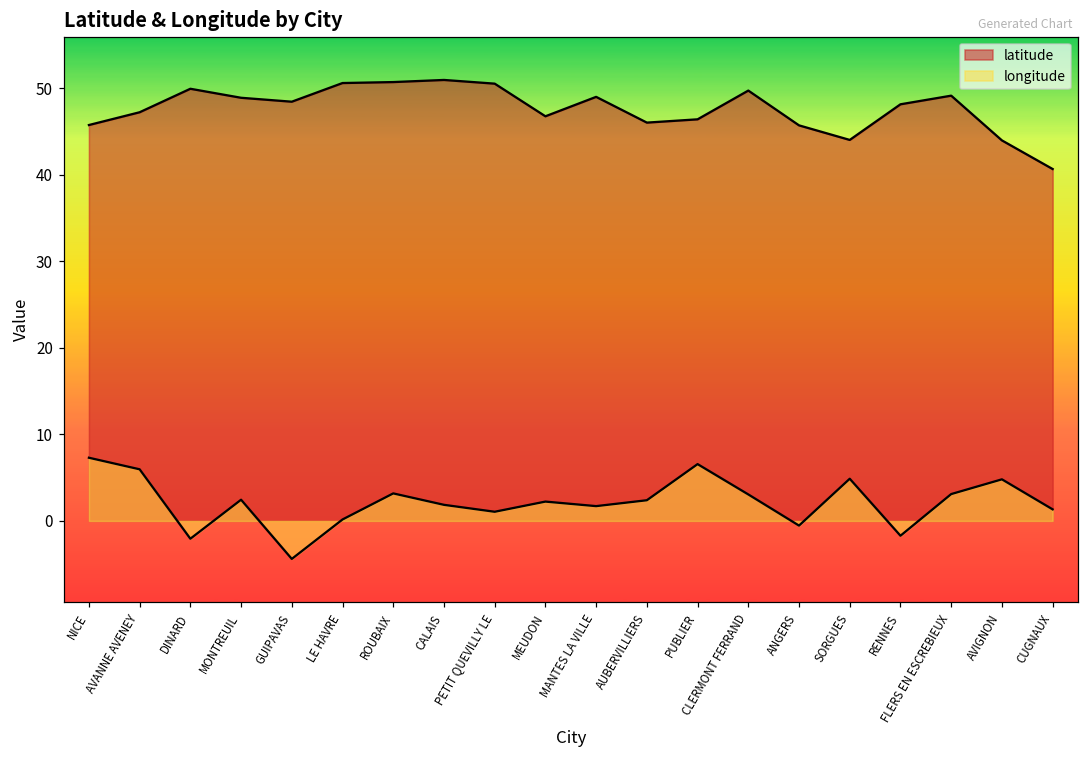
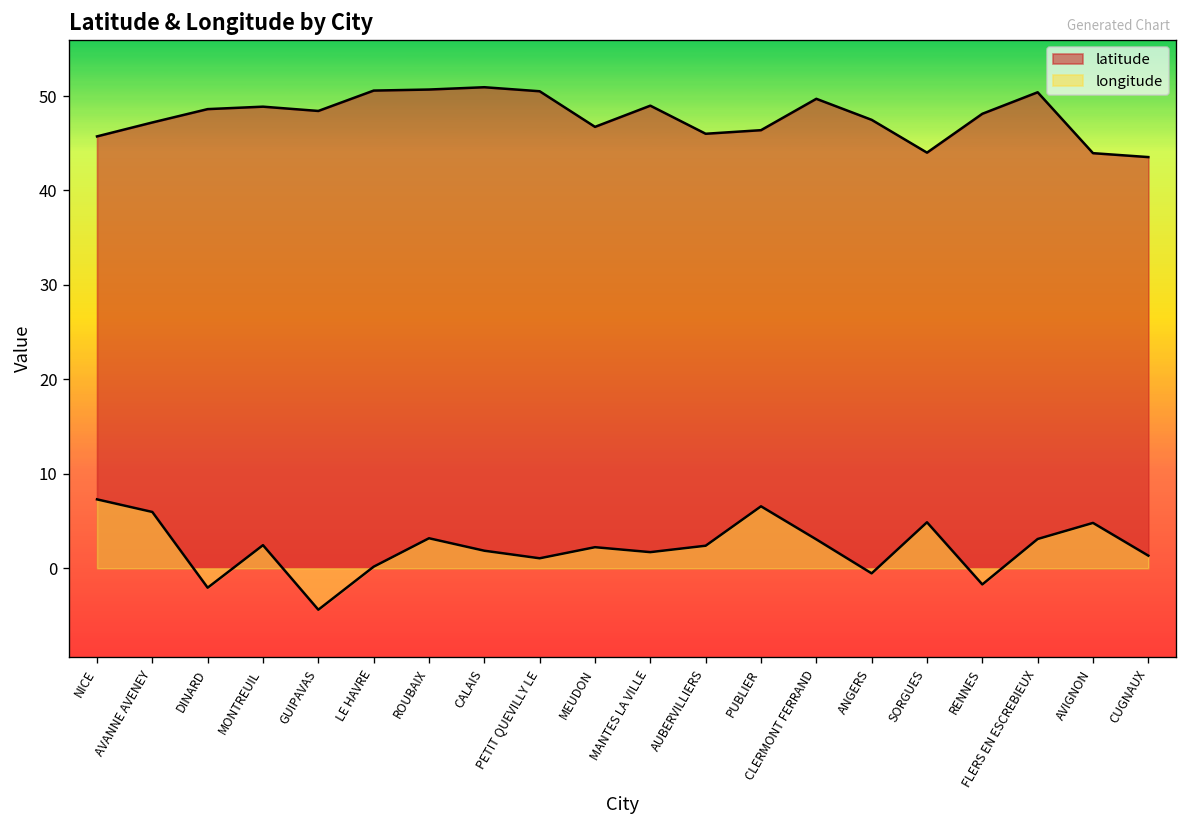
latitude, DINARD: 50 -> 49
latitude, ANGERS: 46 -> 47
latitude, FLERS EN ESCREBIEUX: 49 -> 50
latitude, CUGNAUX: 41 -> 44
